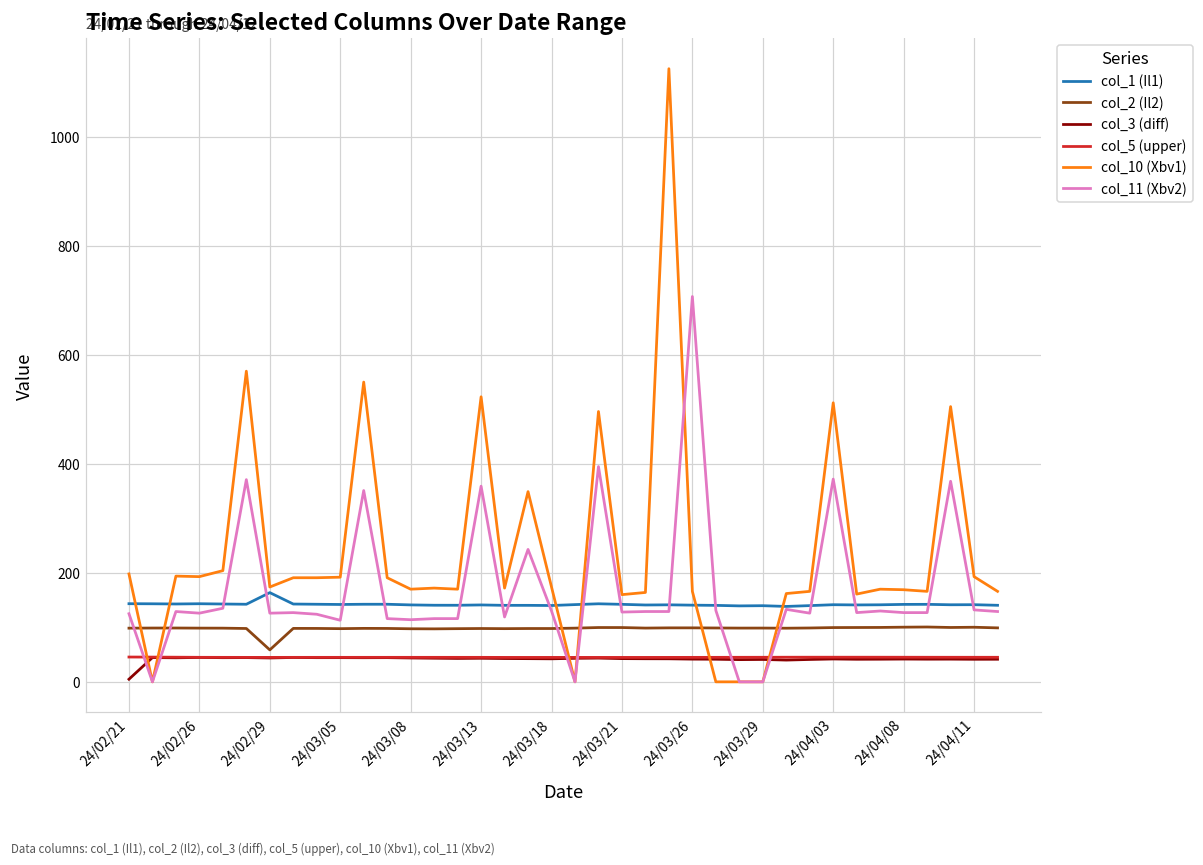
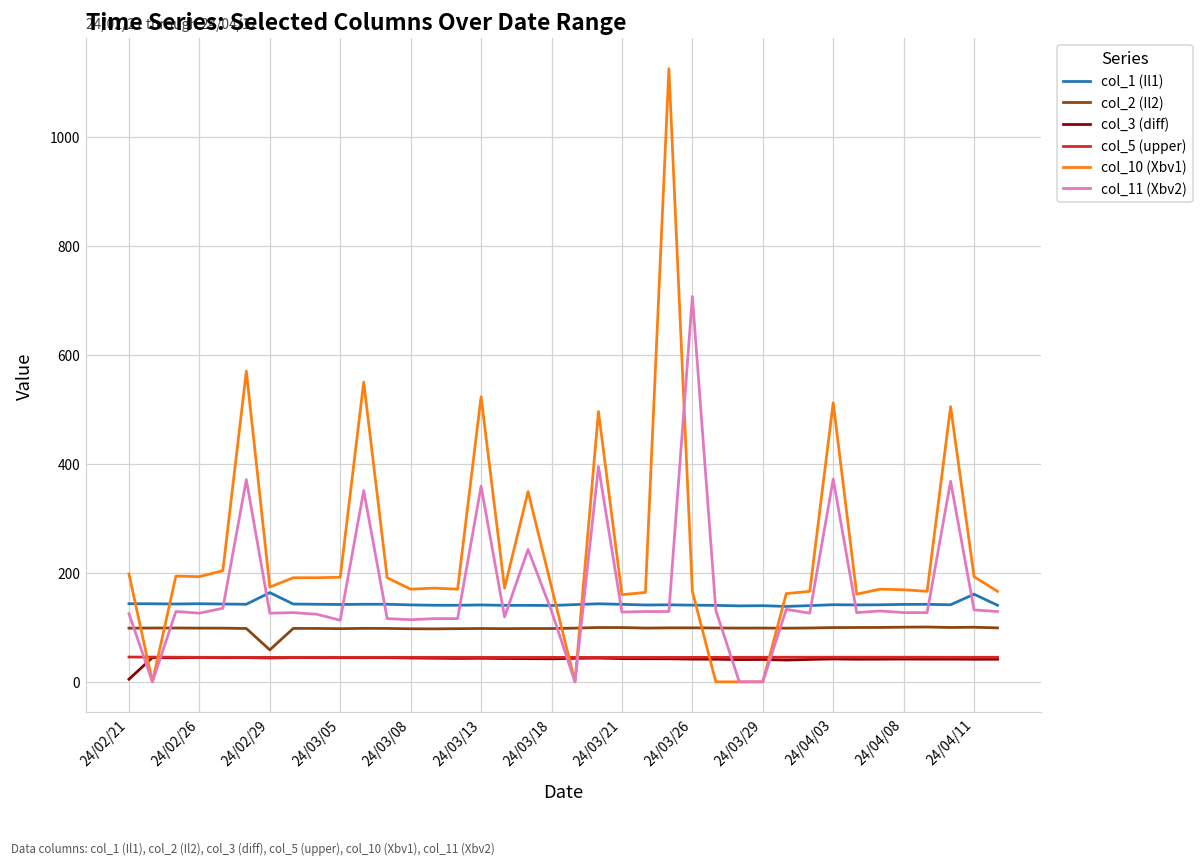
col_1 (Il1), 24/04/11: 140 -> 160
